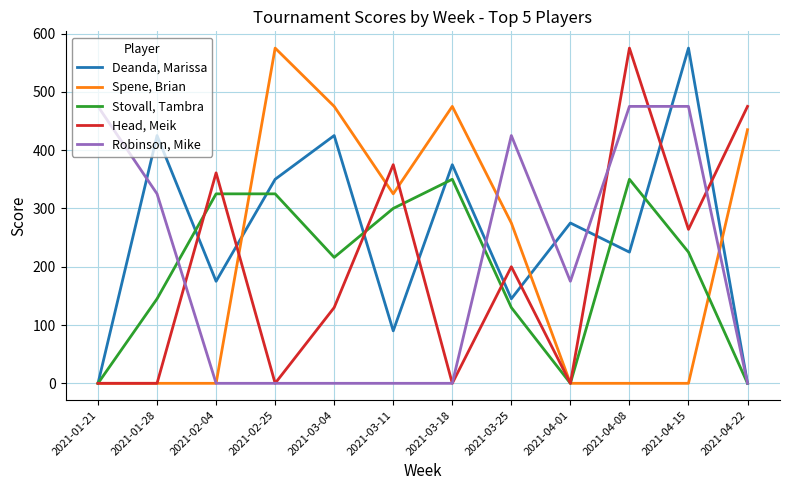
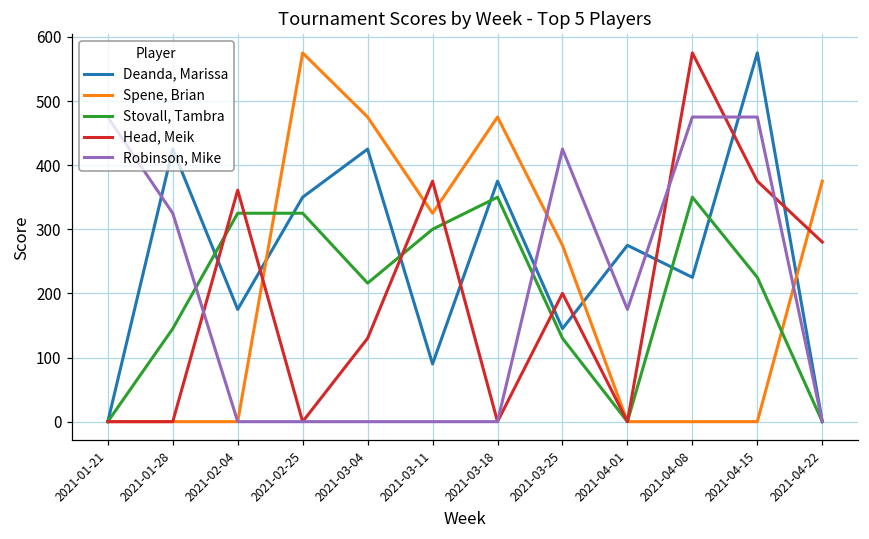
Head, Meik, 2021-04-15: 260 -> 380
Spene, Brian, 2021-04-22: 440 -> 380
Head, Meik, 2021-04-22: 480 -> 280
